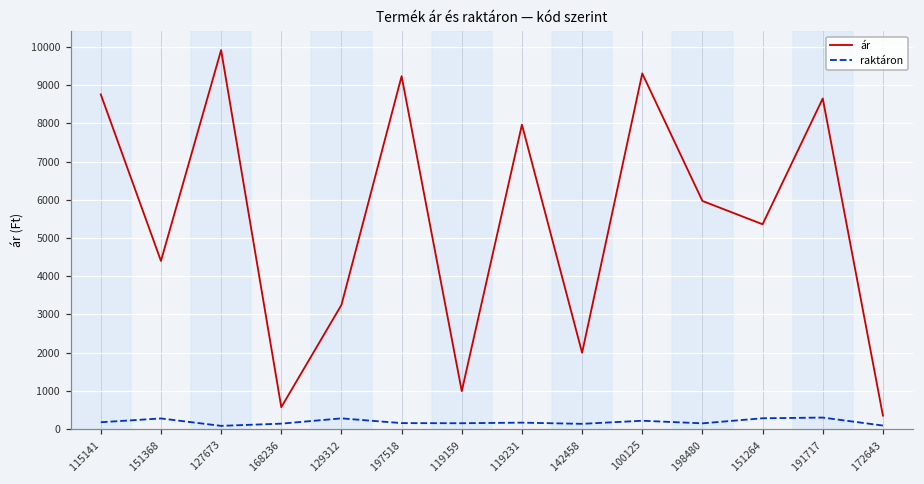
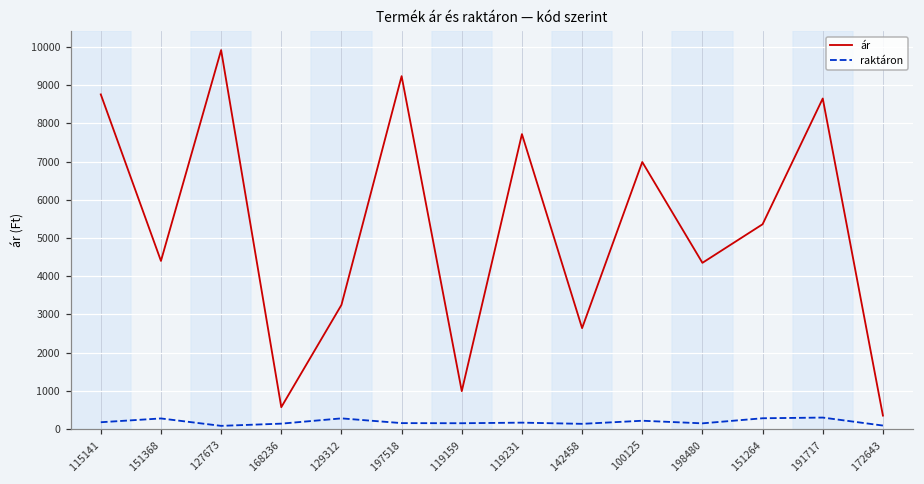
ár, 119231: 8000 -> 7700
ár, 142458: 2000 -> 2600
ár, 100125: 9300 -> 7000
ár, 198480: 6000 -> 4400
